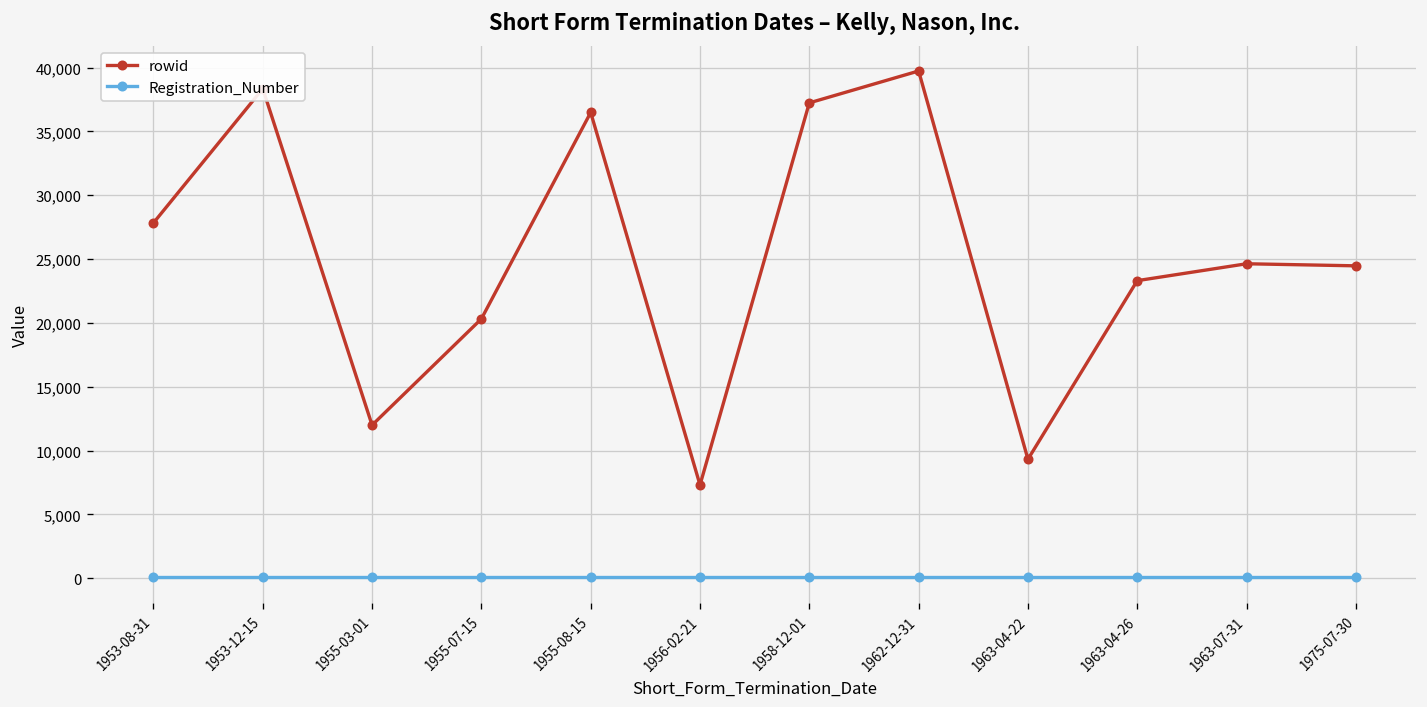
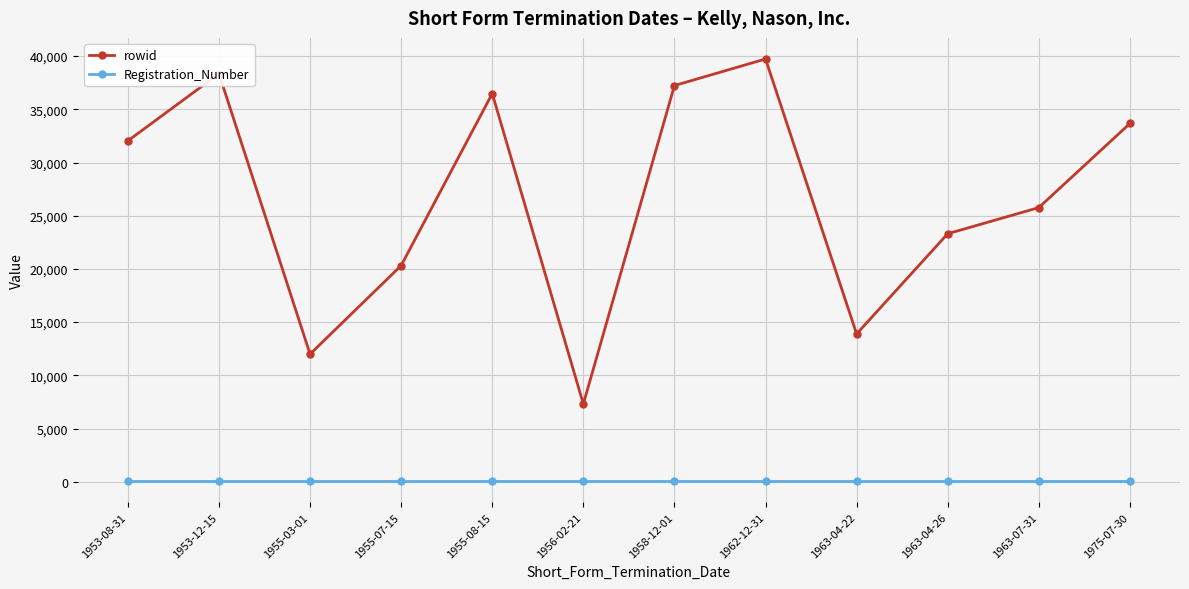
rowid, 1953-08-31: 27,800 -> 32,000
rowid, 1963-04-22: 9,300 -> 13,900
rowid, 1963-07-31: 24,600 -> 25,800
rowid, 1975-07-30: 24,500 -> 33,700
